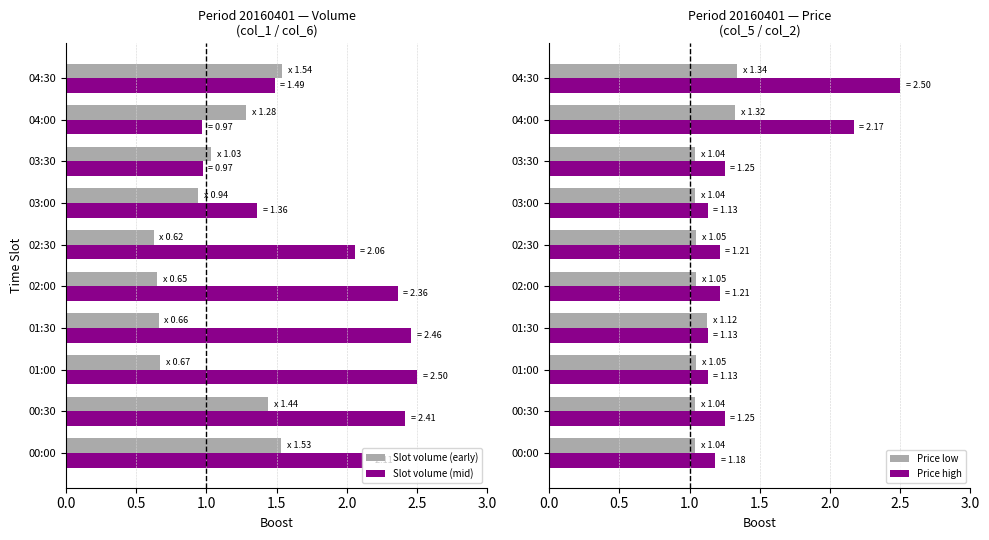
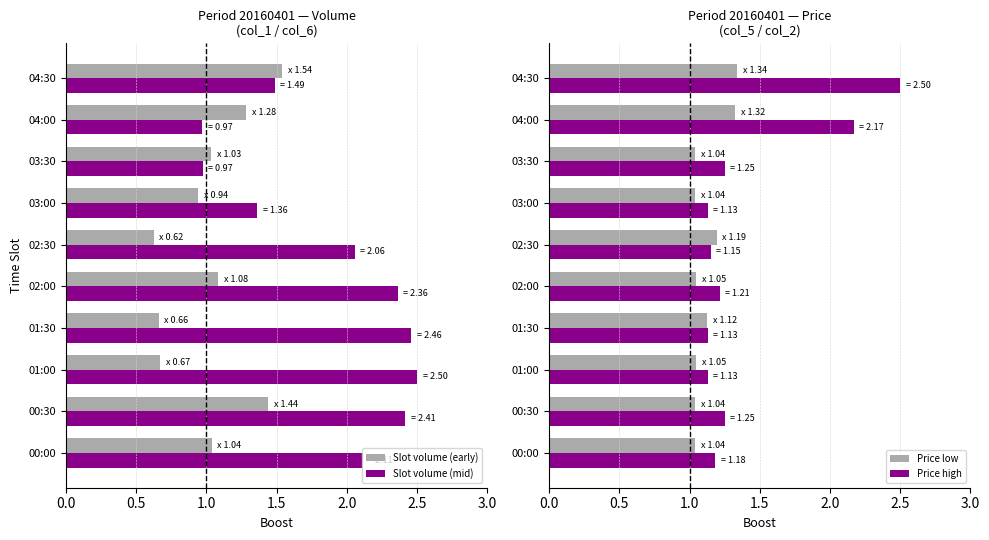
Period 20160401 — Volume (col_1 / col_6), Slot volume (early), 02:00: 0.65 -> 1.08
Period 20160401 — Volume (col_1 / col_6), Slot volume (early), 00:00: 1.53 -> 1.04
Period 20160401 — Price (col_5 / col_2), Price low, 02:30: 1.05 -> 1.19
Period 20160401 — Price (col_5 / col_2), Price high, 02:30: 1.21 -> 1.15
